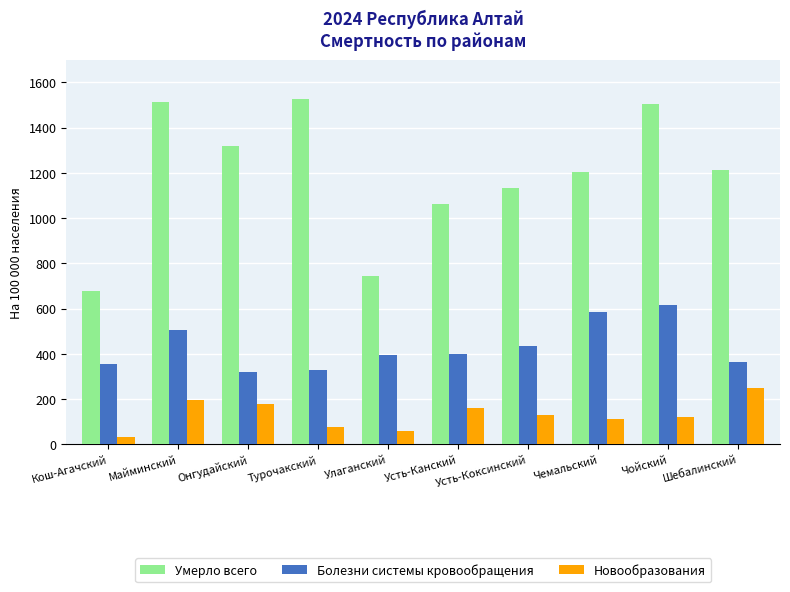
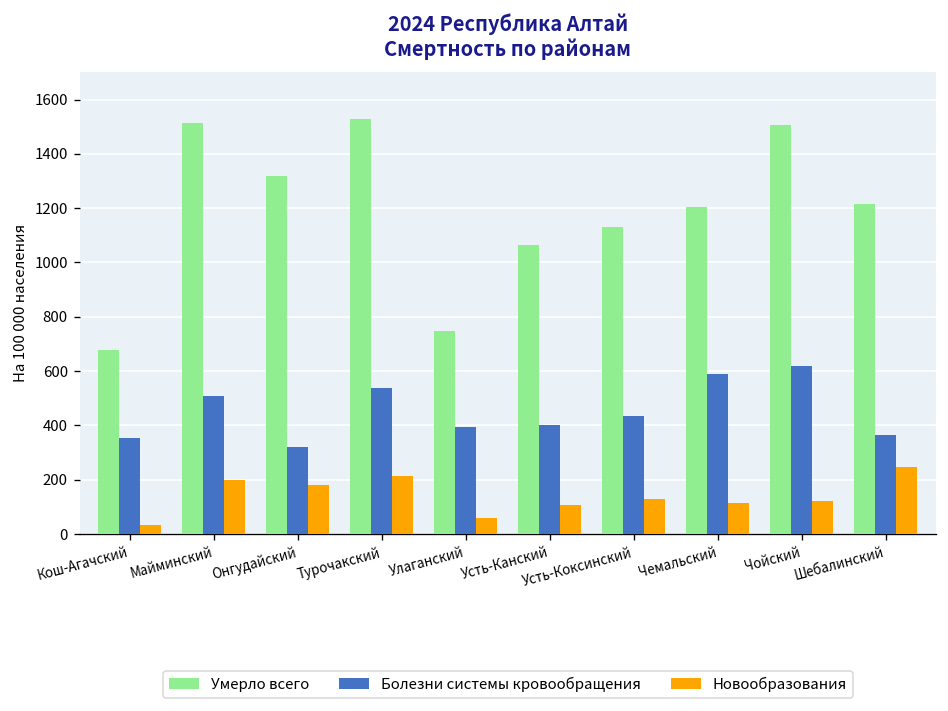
Болезни системы кровообращения, Турочакский: 330 -> 540
Новообразования, Турочакский: 80 -> 210
Новообразования, Усть-Канский: 160 -> 110
